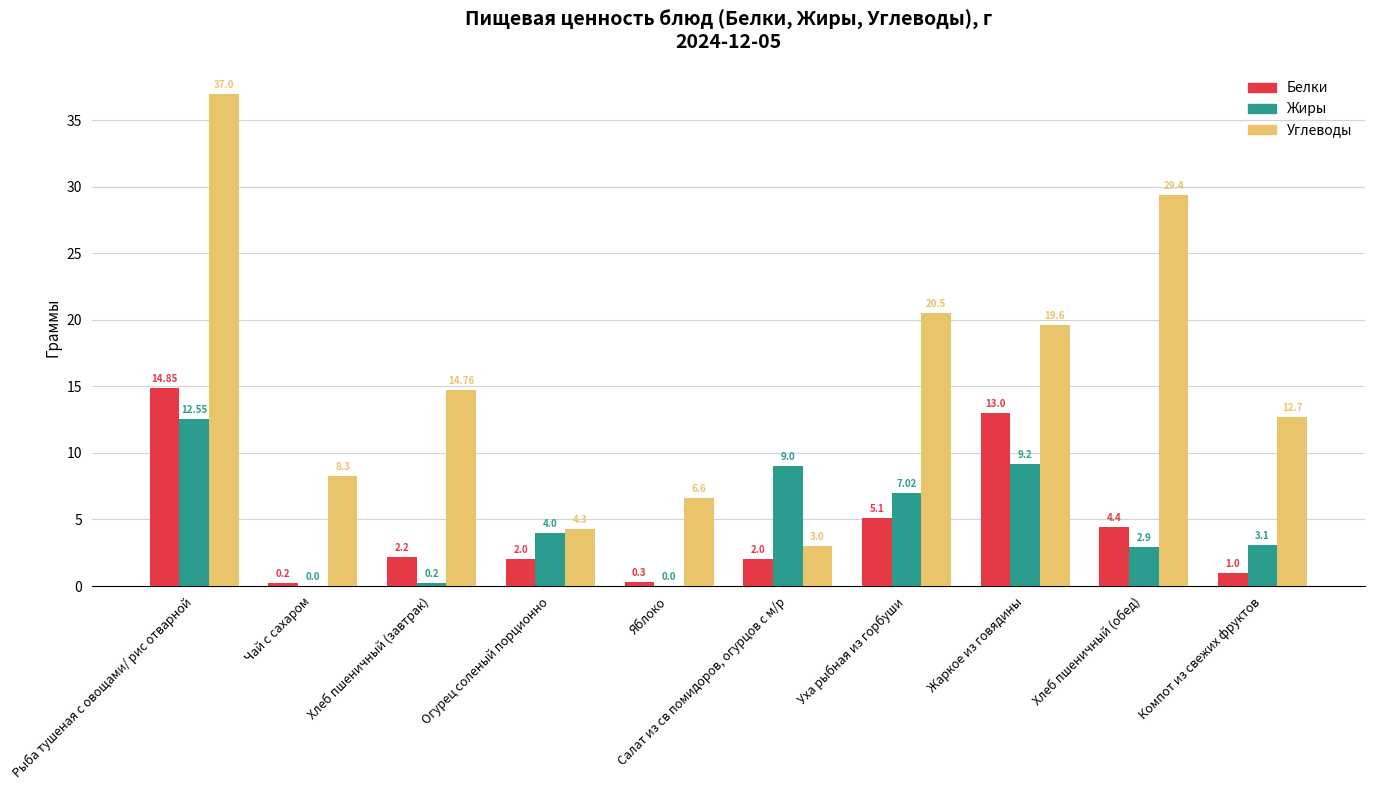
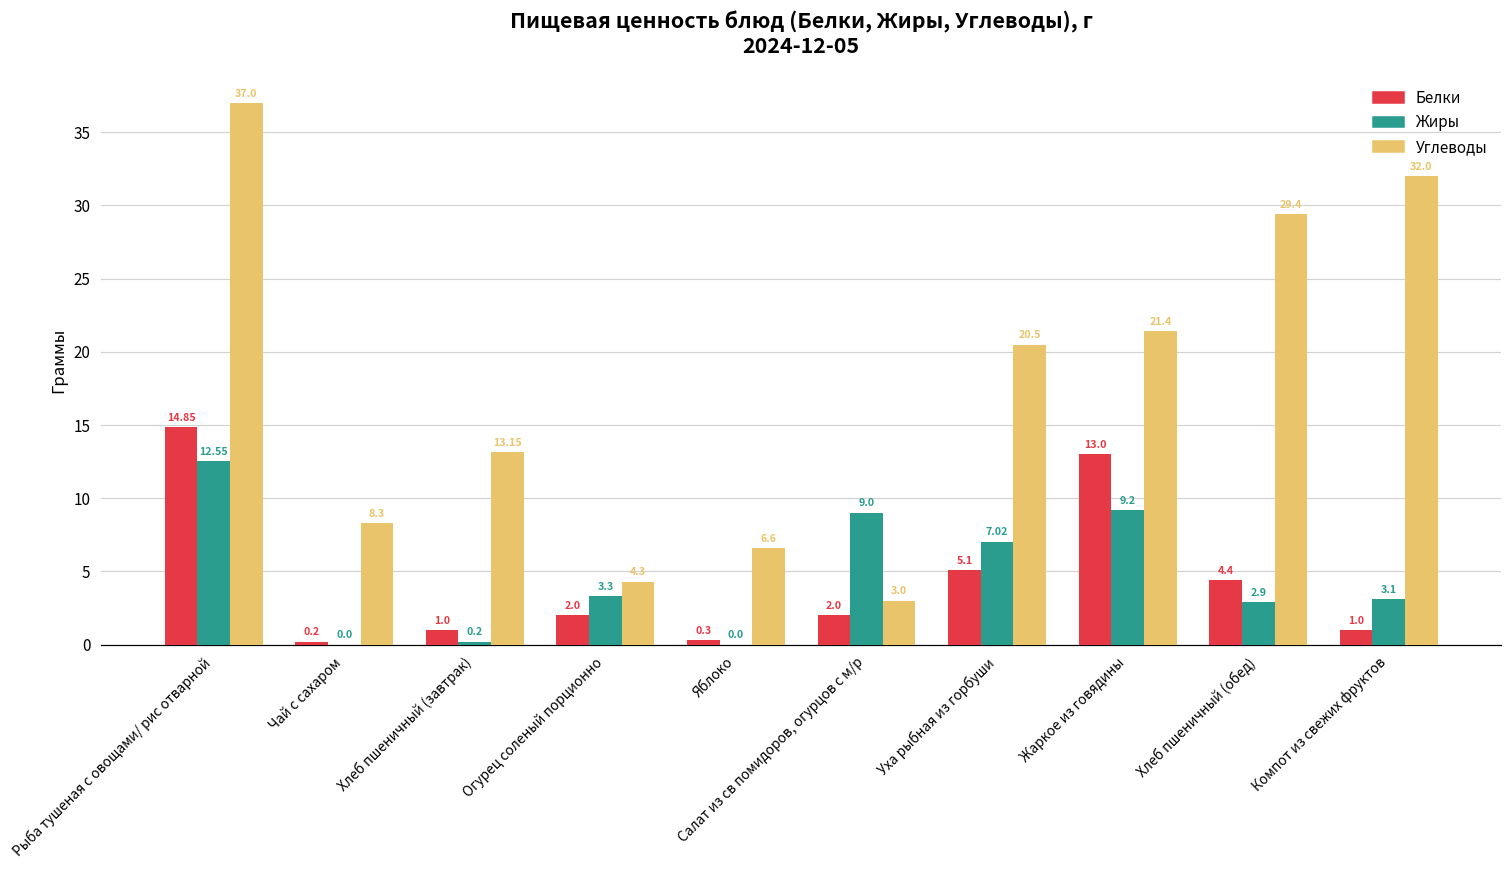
Белки, Хлеб пшеничный (завтрак): 2.2 -> 1.0
Углеводы, Хлеб пшеничный (завтрак): 14.76 -> 13.15
Жиры, Огурец соленый порционно: 4.0 -> 3.3
Углеводы, Жаркое из говядины: 19.6 -> 21.4
Углеводы, Компот из свежих фруктов: 12.7 -> 32.0
